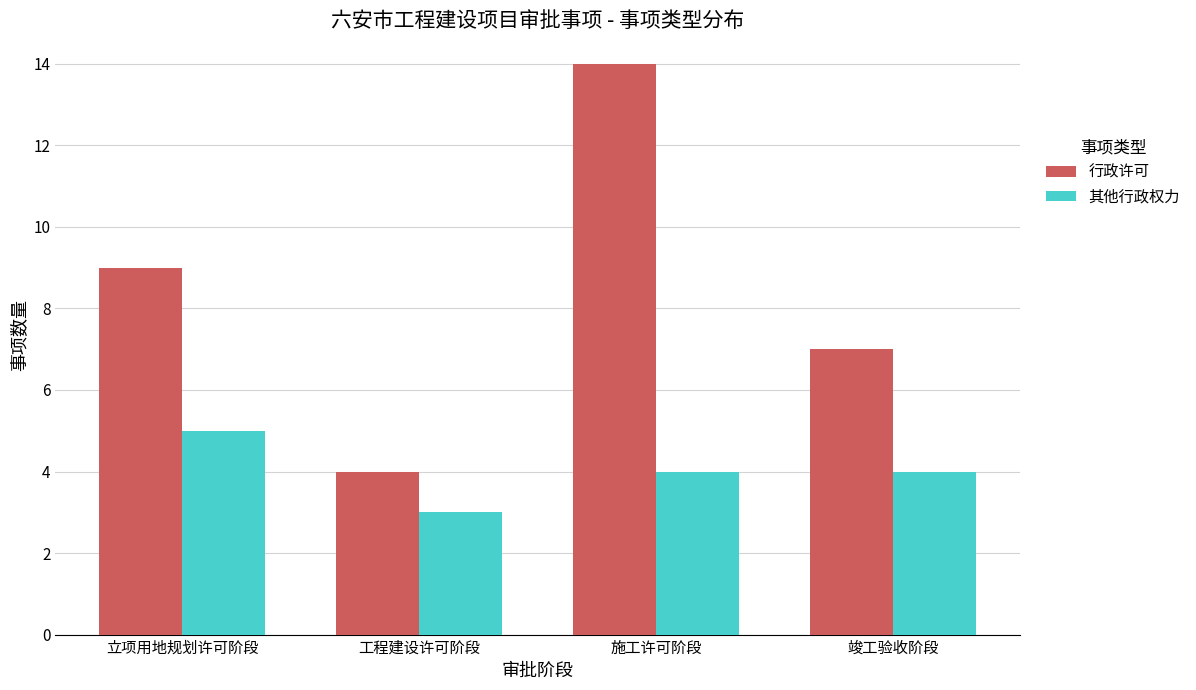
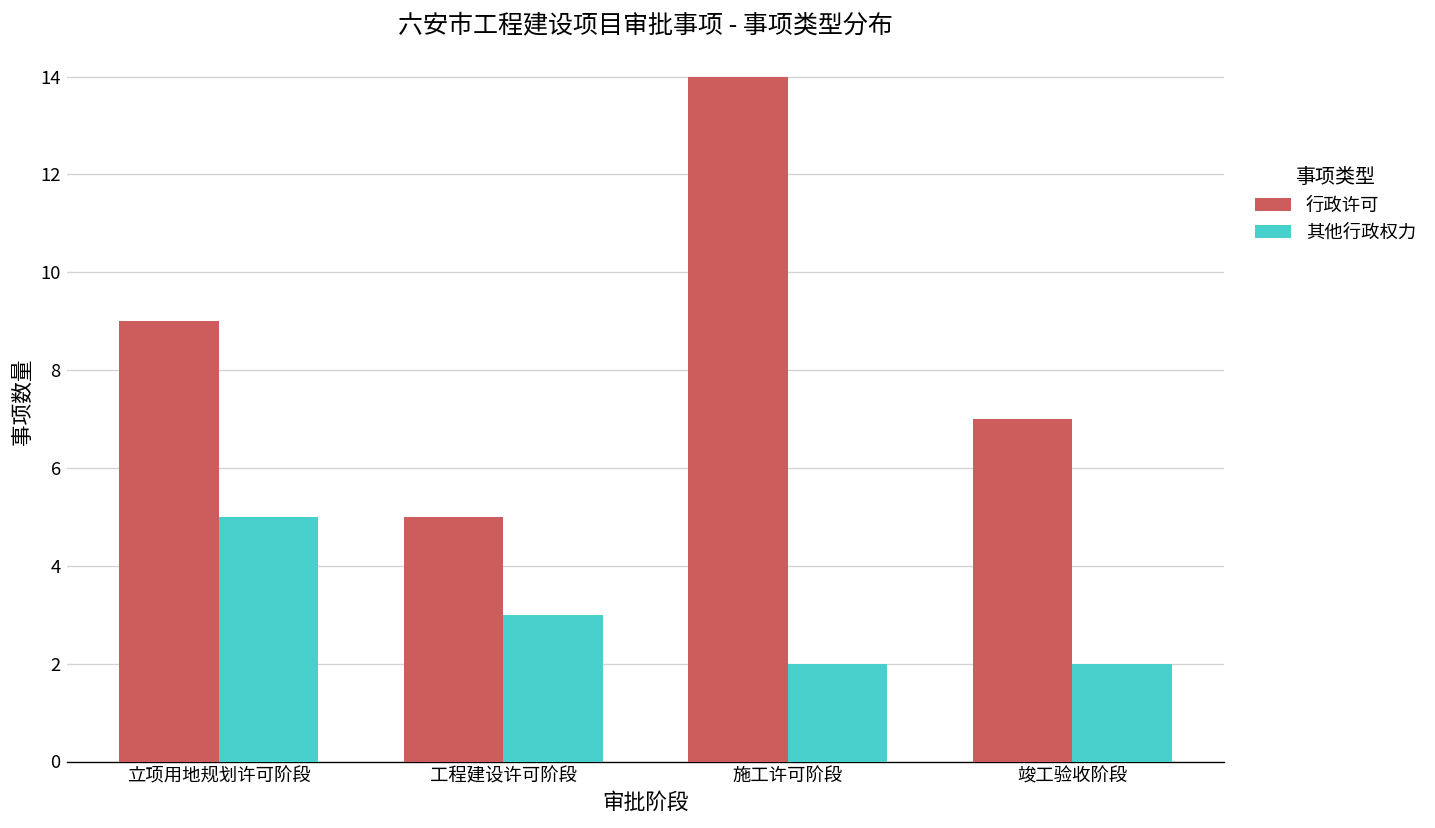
行政许可, 工程建设许可阶段: 4 -> 5
其他行政权力, 施工许可阶段: 4 -> 2
其他行政权力, 竣工验收阶段: 4 -> 2
